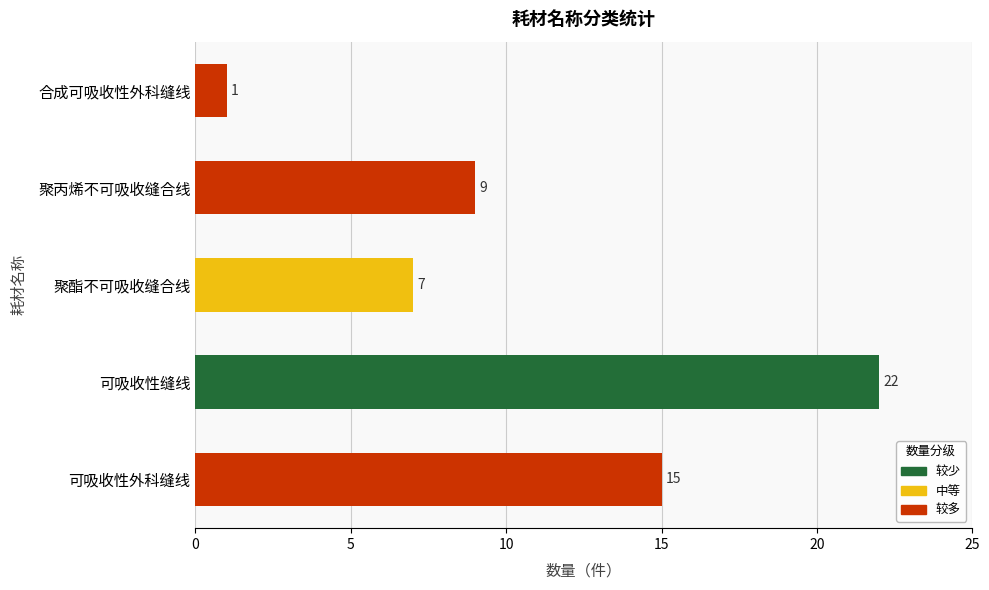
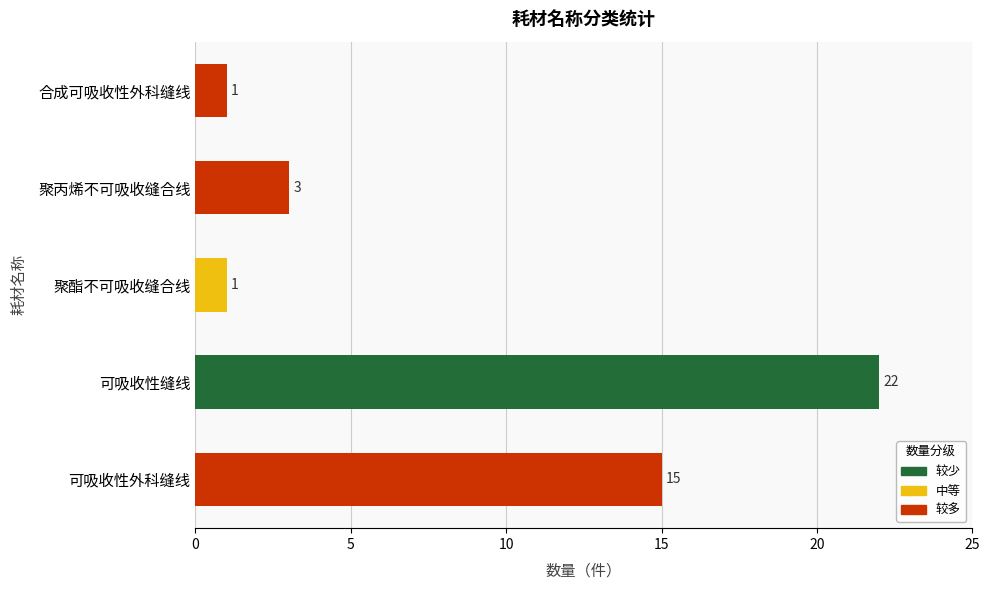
聚丙烯不可吸收缝合线: 9 -> 3
聚酯不可吸收缝合线: 7 -> 1
